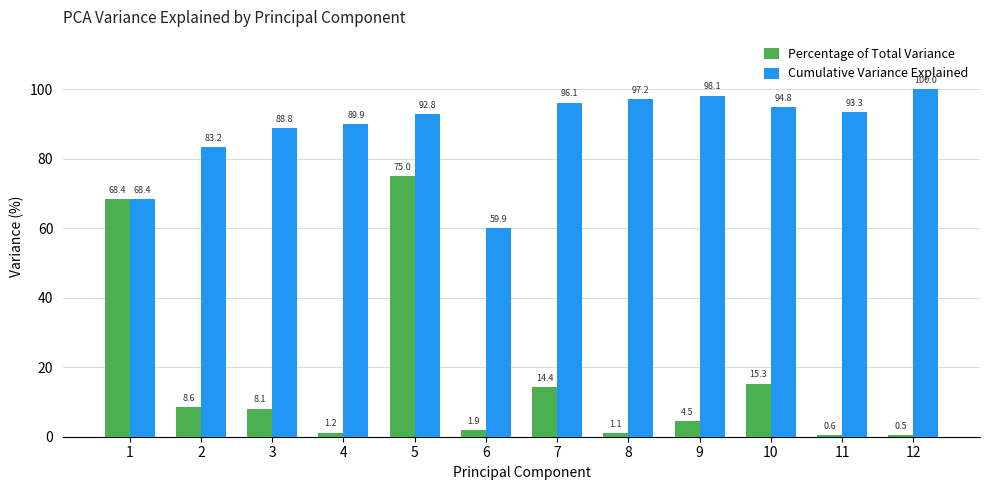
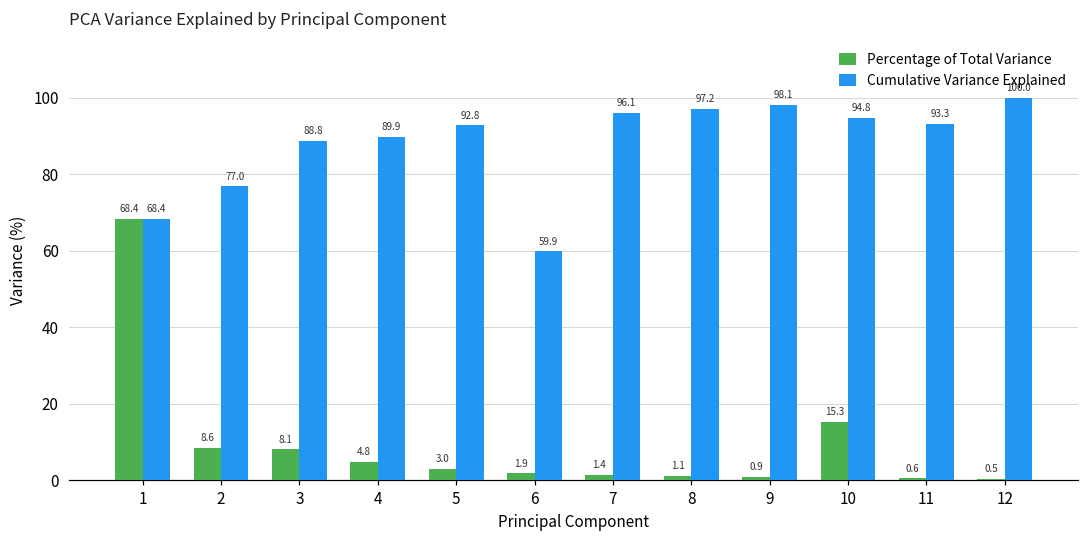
Cumulative Variance Explained, 2: 83.2 -> 77.0
Percentage of Total Variance, 4: 1.2 -> 4.8
Percentage of Total Variance, 5: 75.0 -> 3.0
Percentage of Total Variance, 7: 14.4 -> 1.4
Percentage of Total Variance, 9: 4.5 -> 0.9
